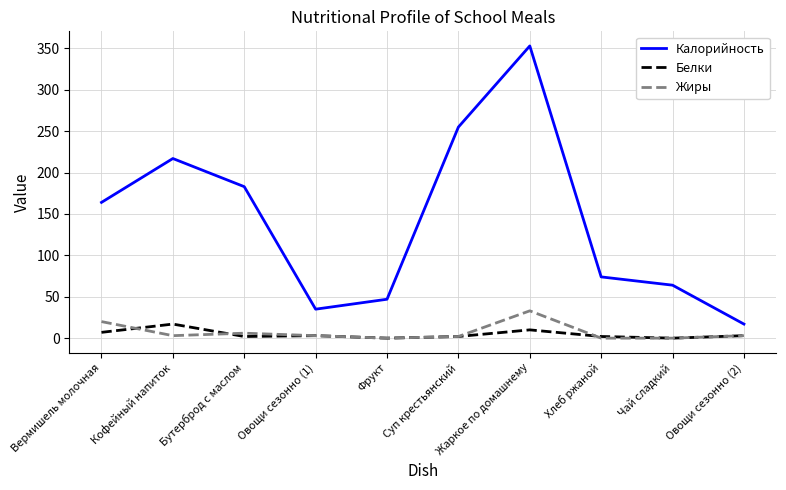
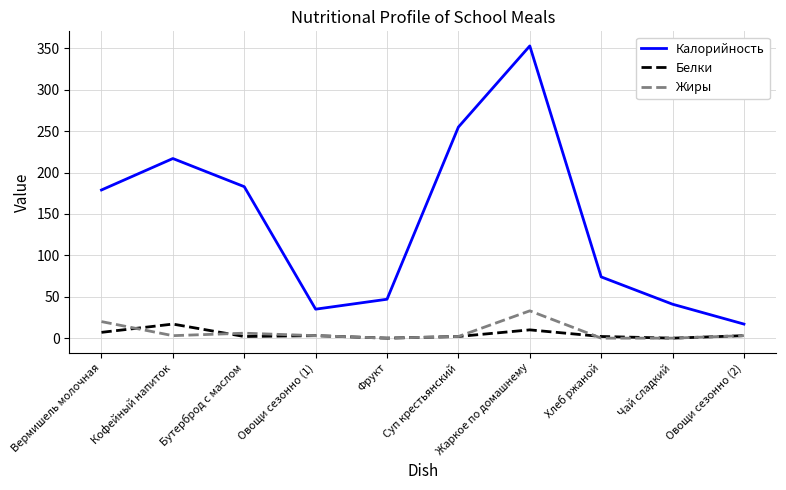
Калорийность, Вермишель молочная: 160 -> 180
Калорийность, Чай сладкий: 60 -> 40
